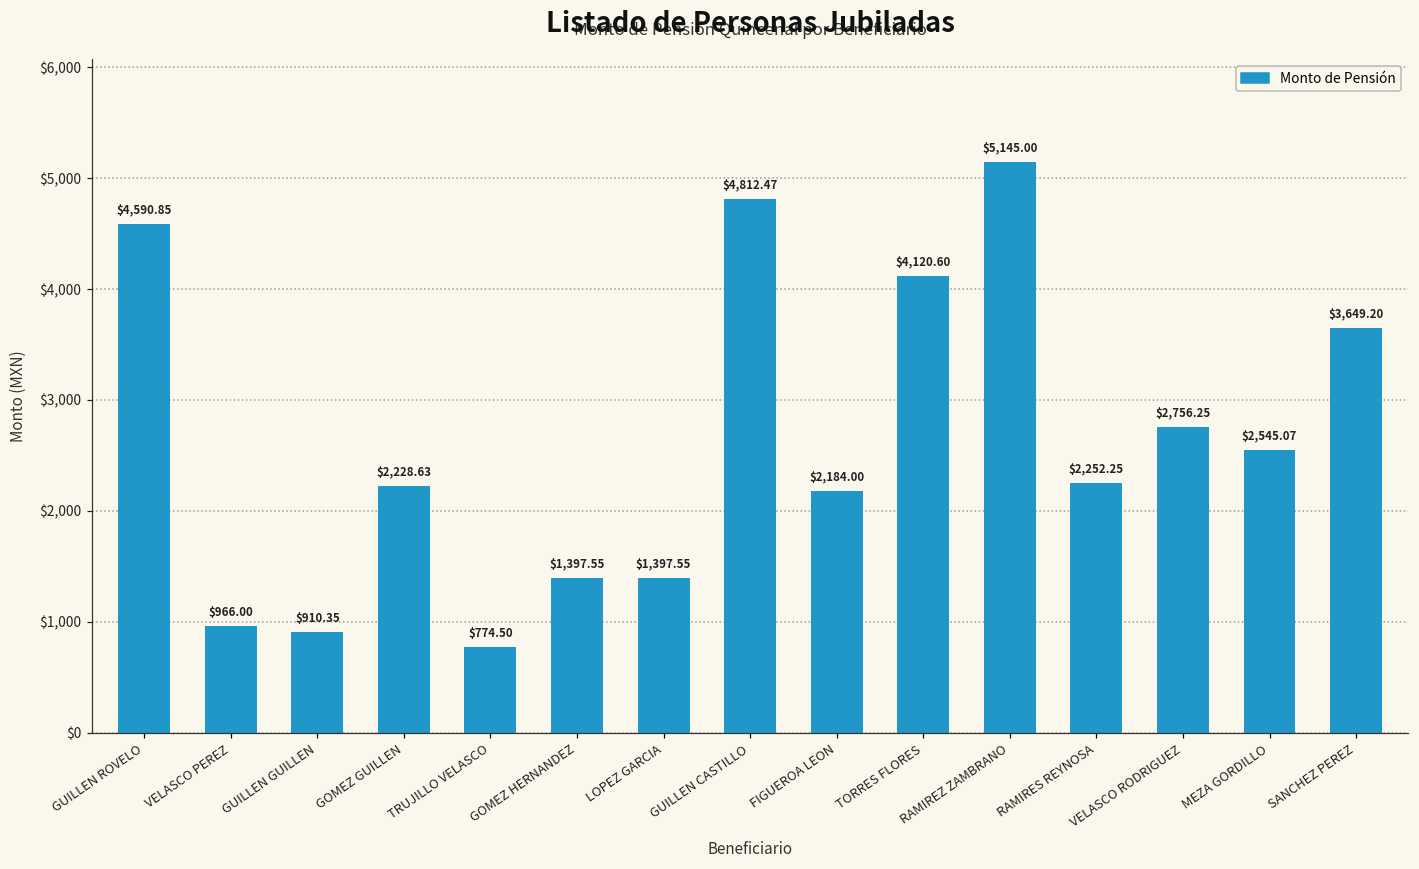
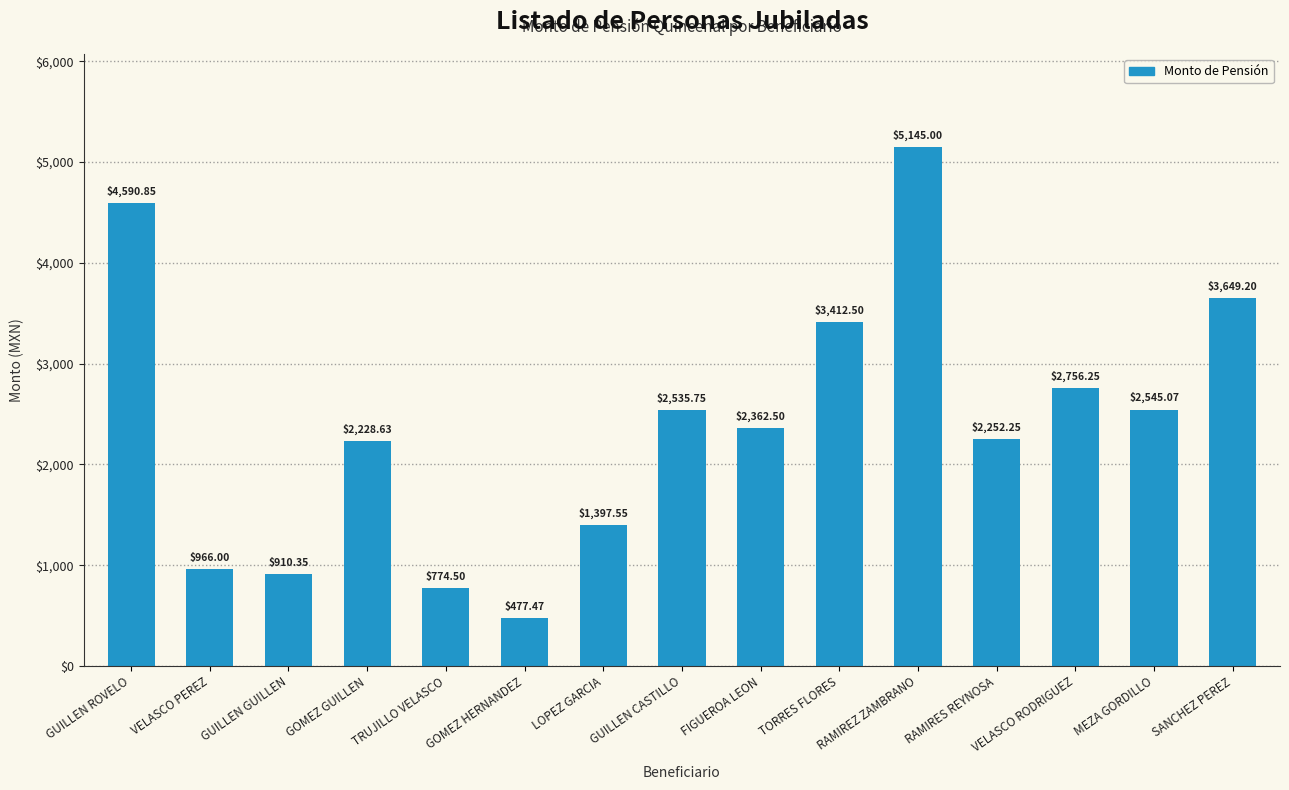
GOMEZ HERNANDEZ: $1,397.55 -> $477.47
GUILLEN CASTILLO: $4,812.47 -> $2,535.75
FIGUEROA LEON: $2,184.00 -> $2,362.50
TORRES FLORES: $4,120.60 -> $3,412.50
